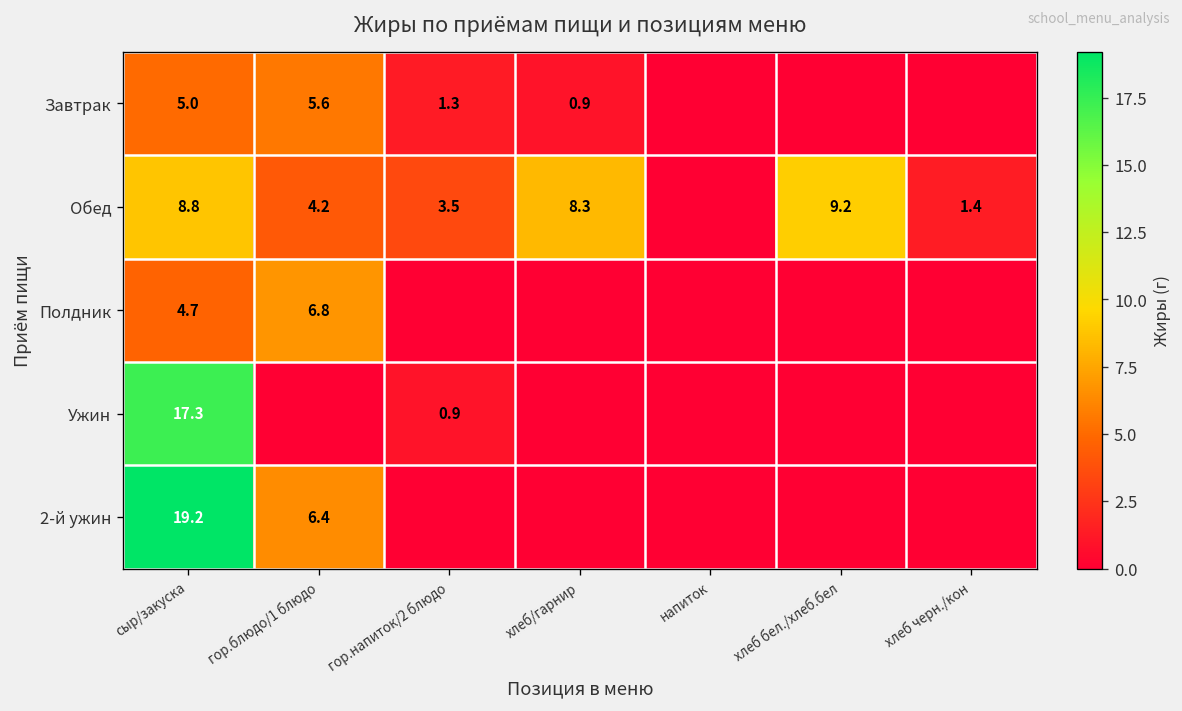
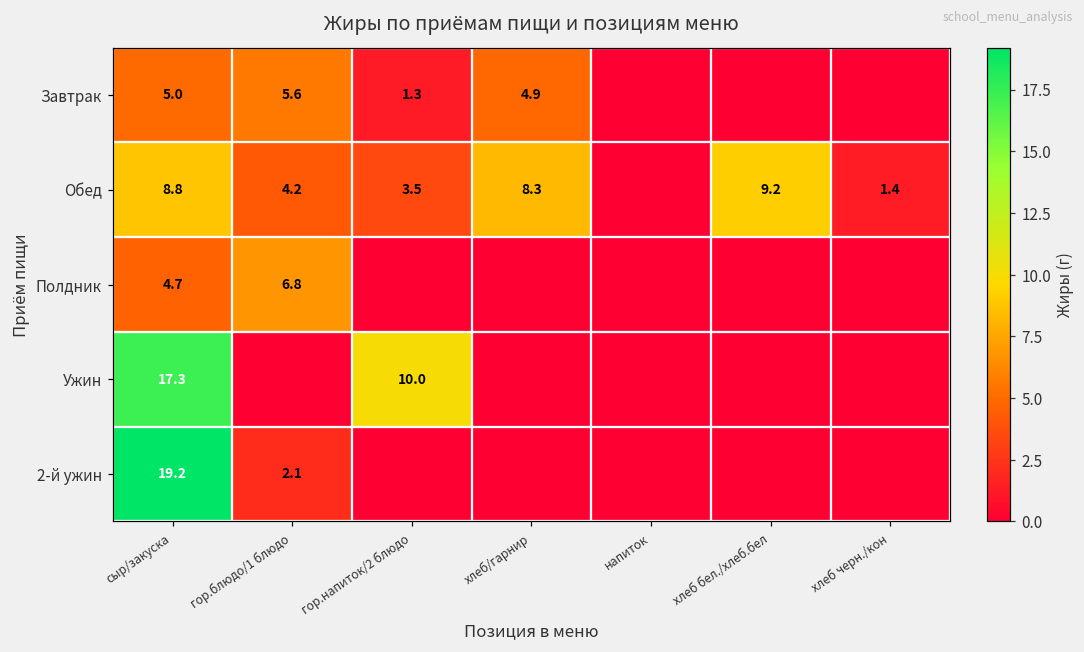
Завтрак, хлеб/гарнир: 0.9 -> 4.9
Ужин, гор.напиток/2 блюдо: 0.9 -> 10.0
2-й ужин, гор.блюдо/1 блюдо: 6.4 -> 2.1
